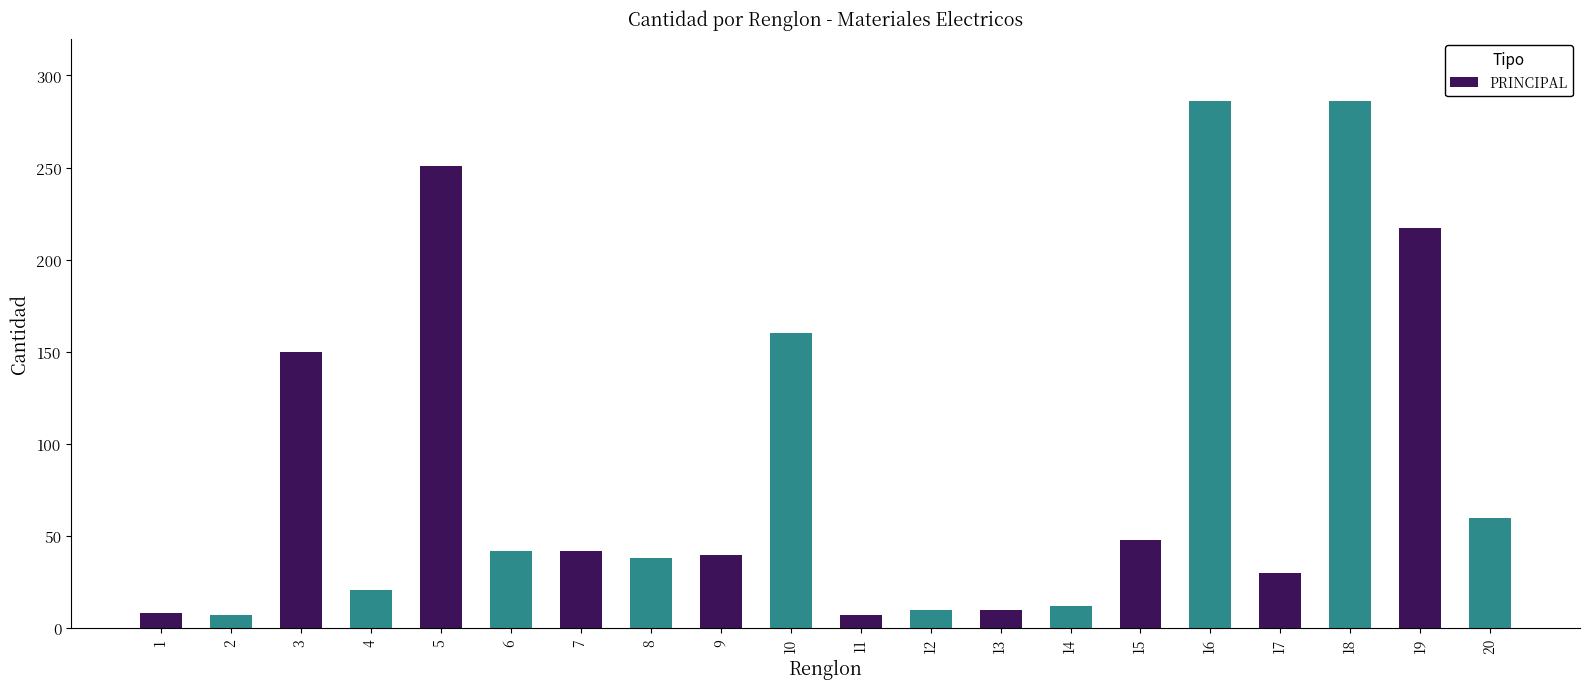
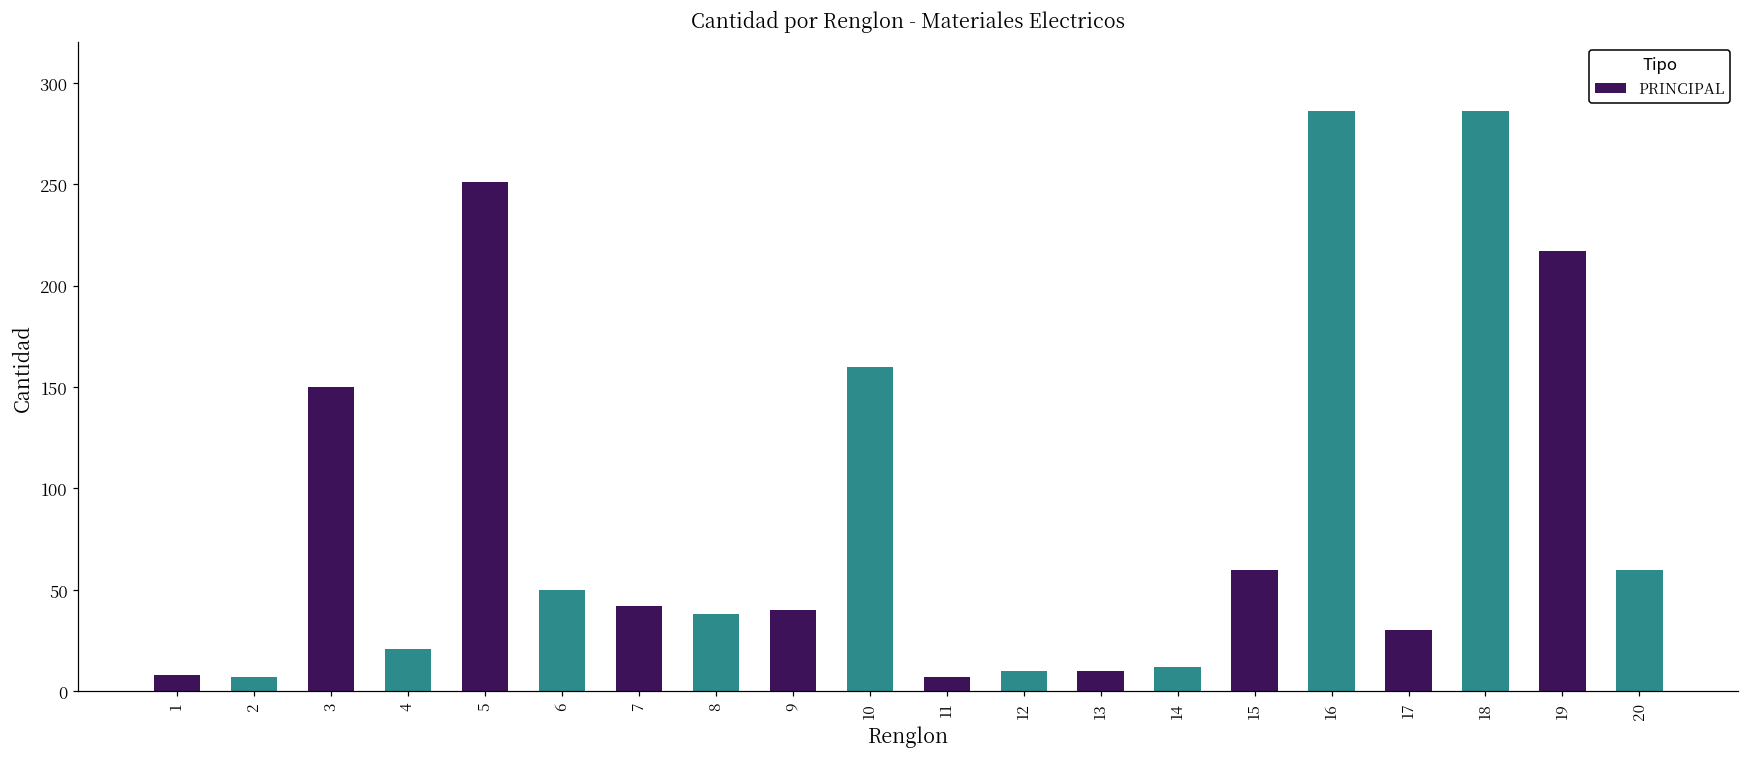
6: 42 -> 50
15: 48 -> 60
